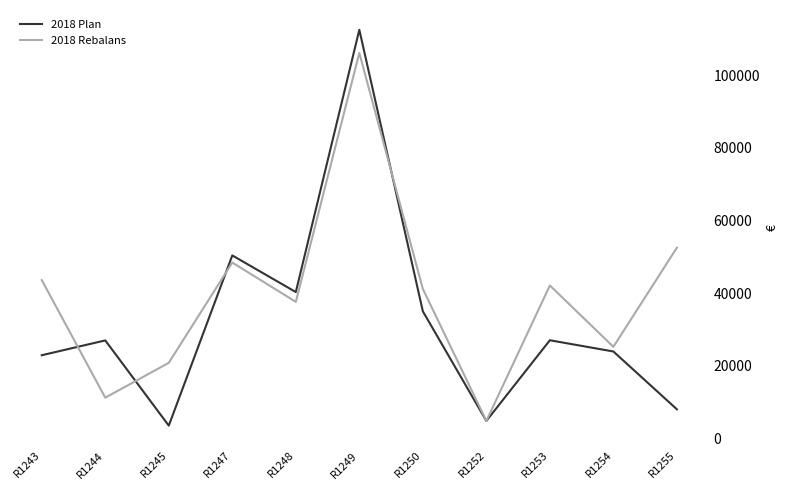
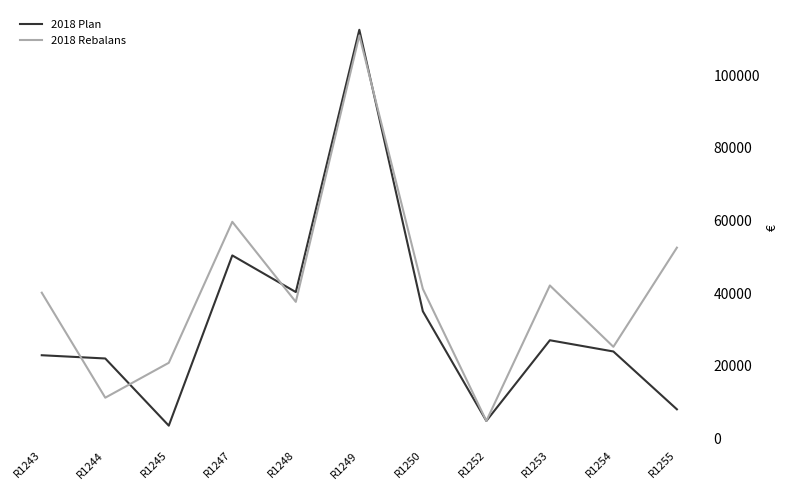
2018 Rebalans, R1243: 44000 -> 40000
2018 Plan, R1244: 27000 -> 22000
2018 Rebalans, R1247: 48000 -> 60000
2018 Rebalans, R1249: 106000 -> 111000
